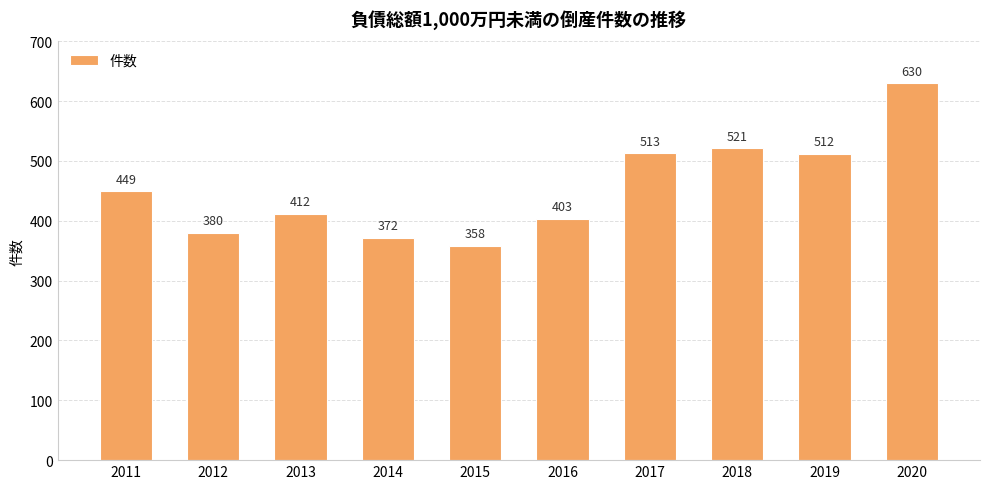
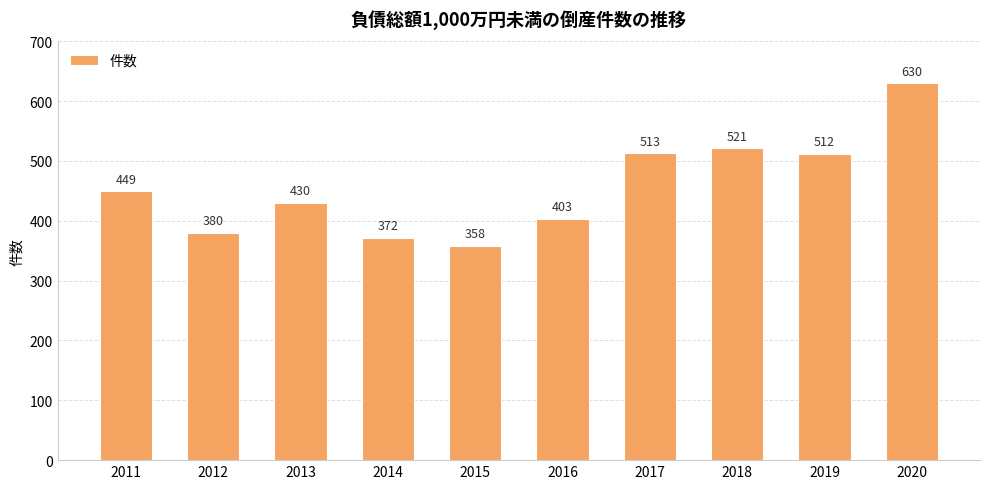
2013: 412 -> 430
